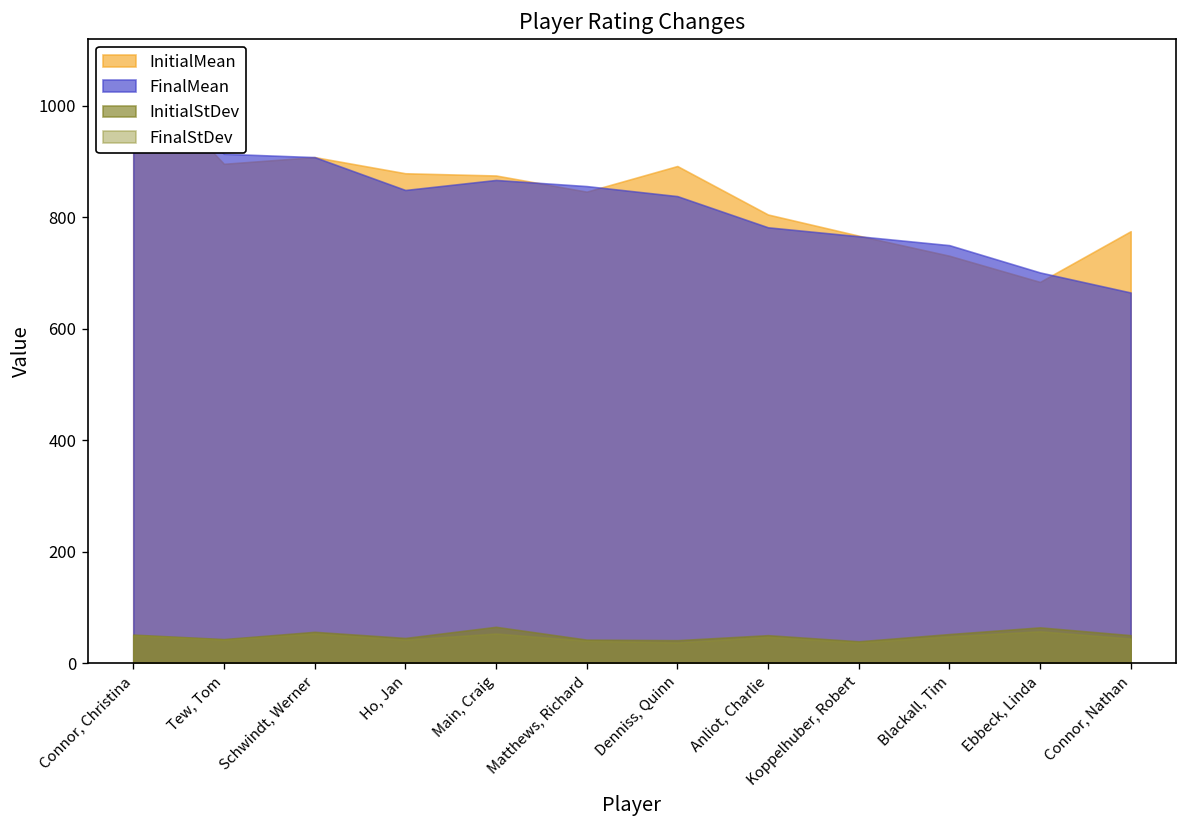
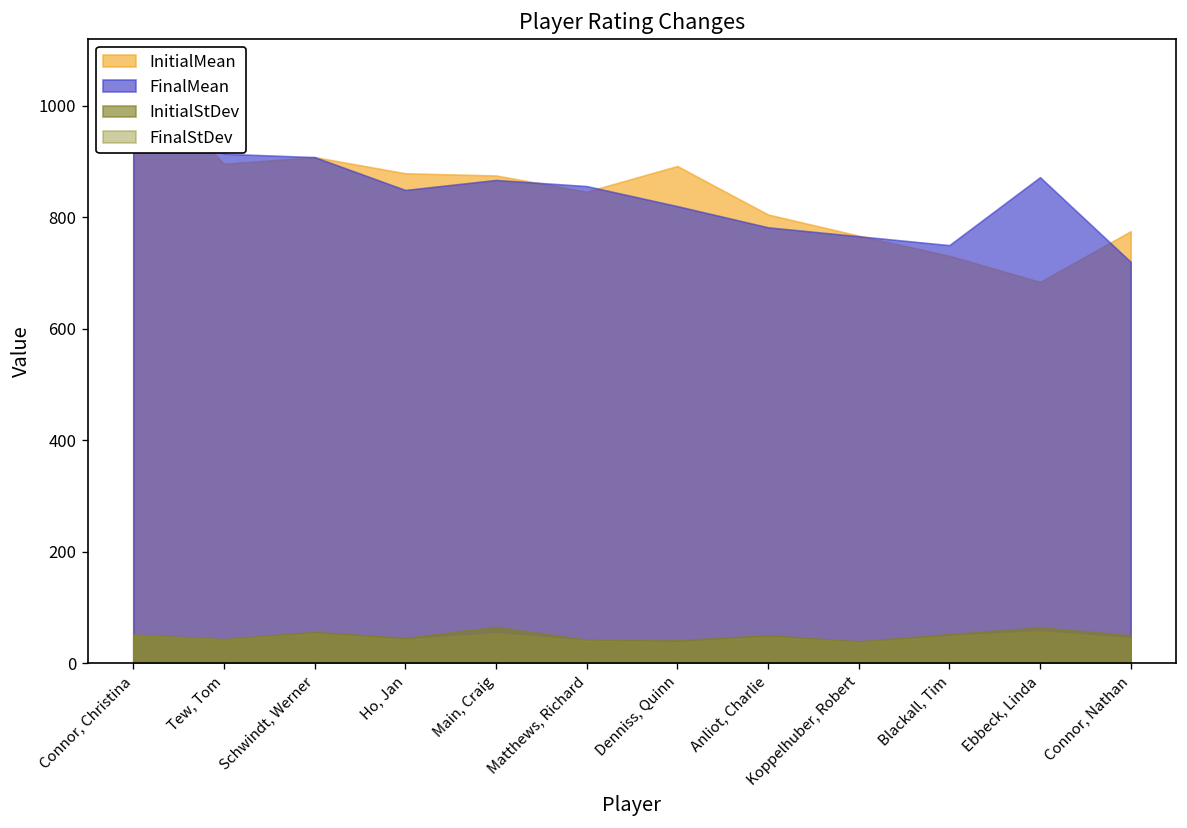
FinalMean, Denniss, Quinn: 840 -> 820
FinalMean, Ebbeck, Linda: 700 -> 870
FinalMean, Connor, Nathan: 670 -> 720
